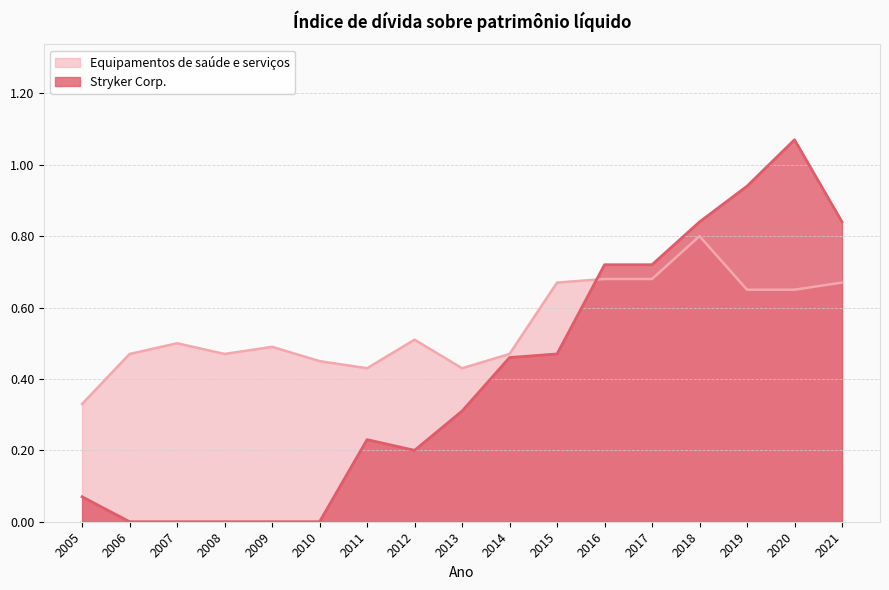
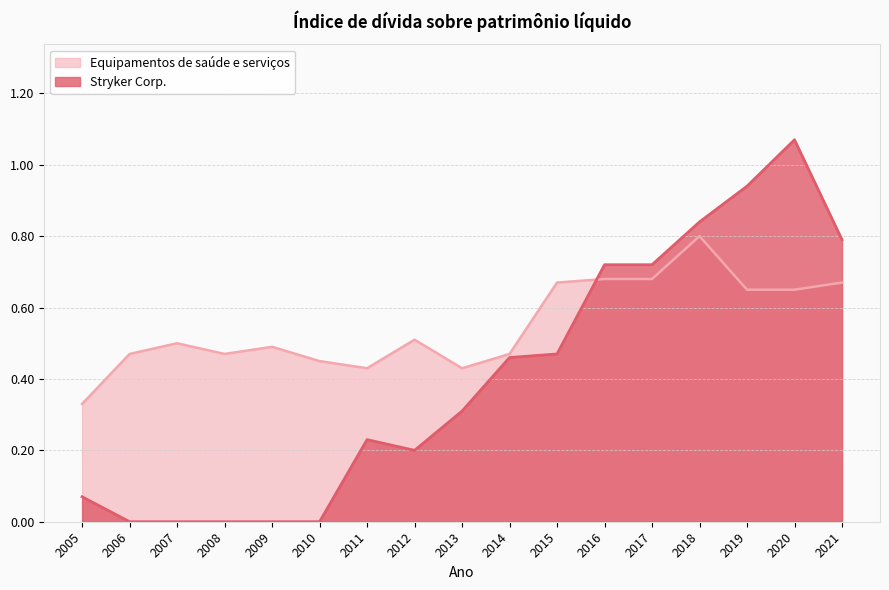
Stryker Corp., 2021: 0.84 -> 0.79
